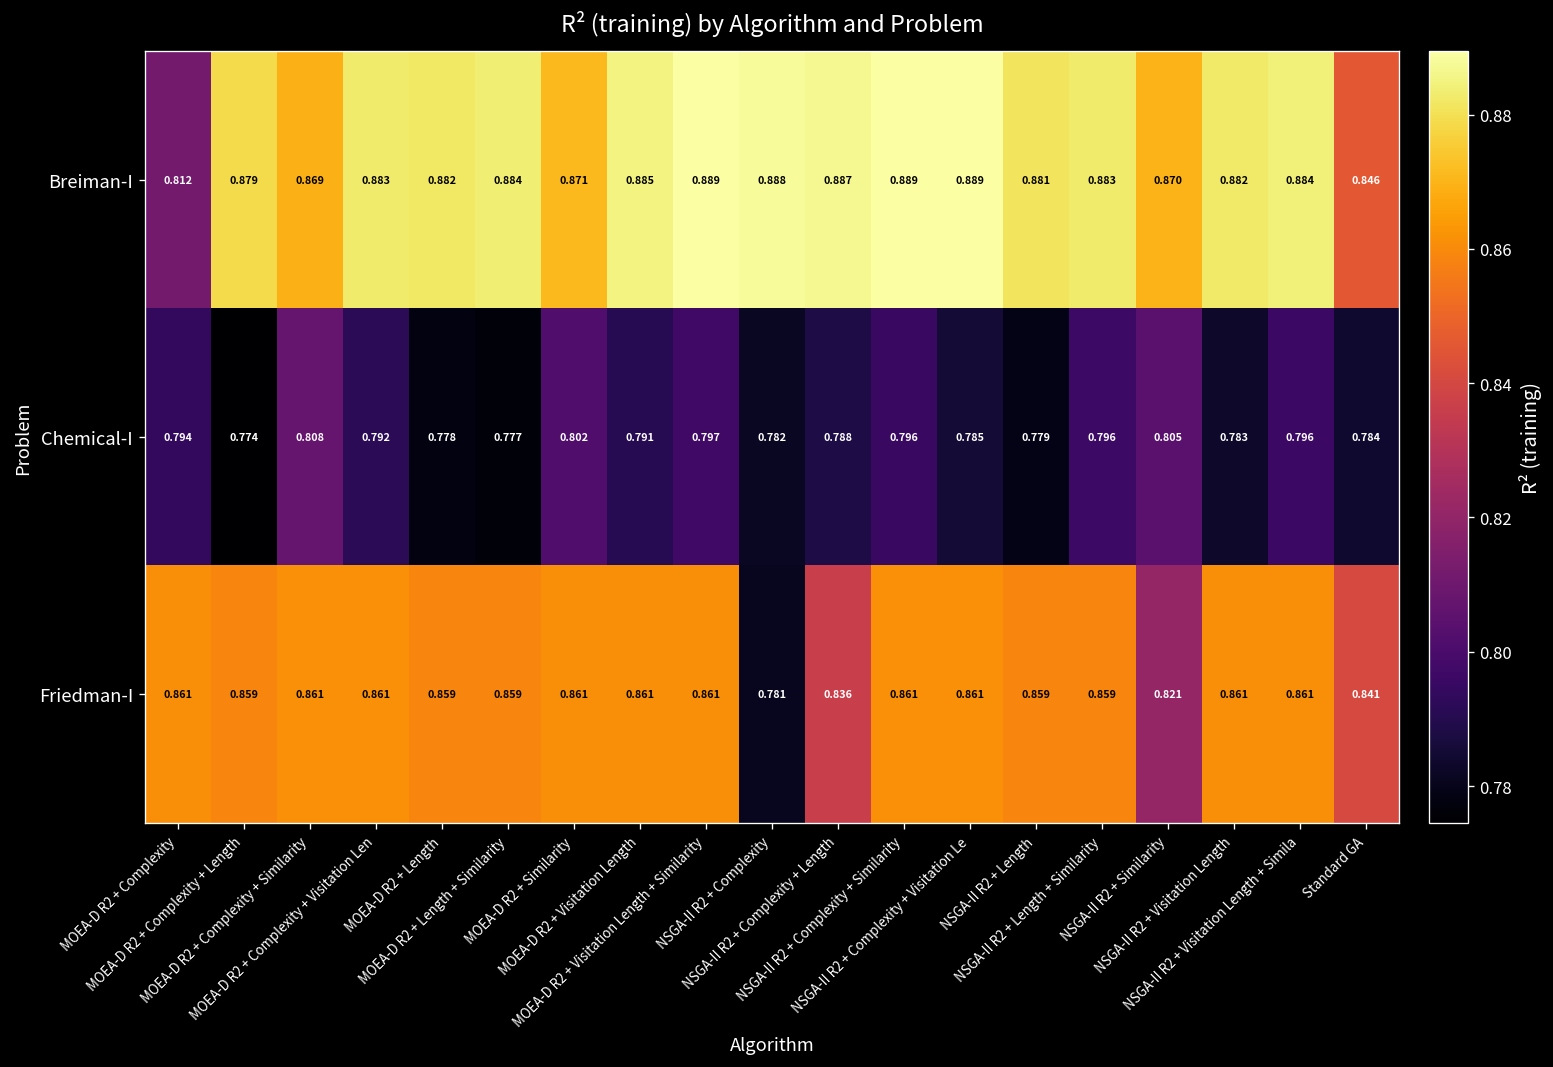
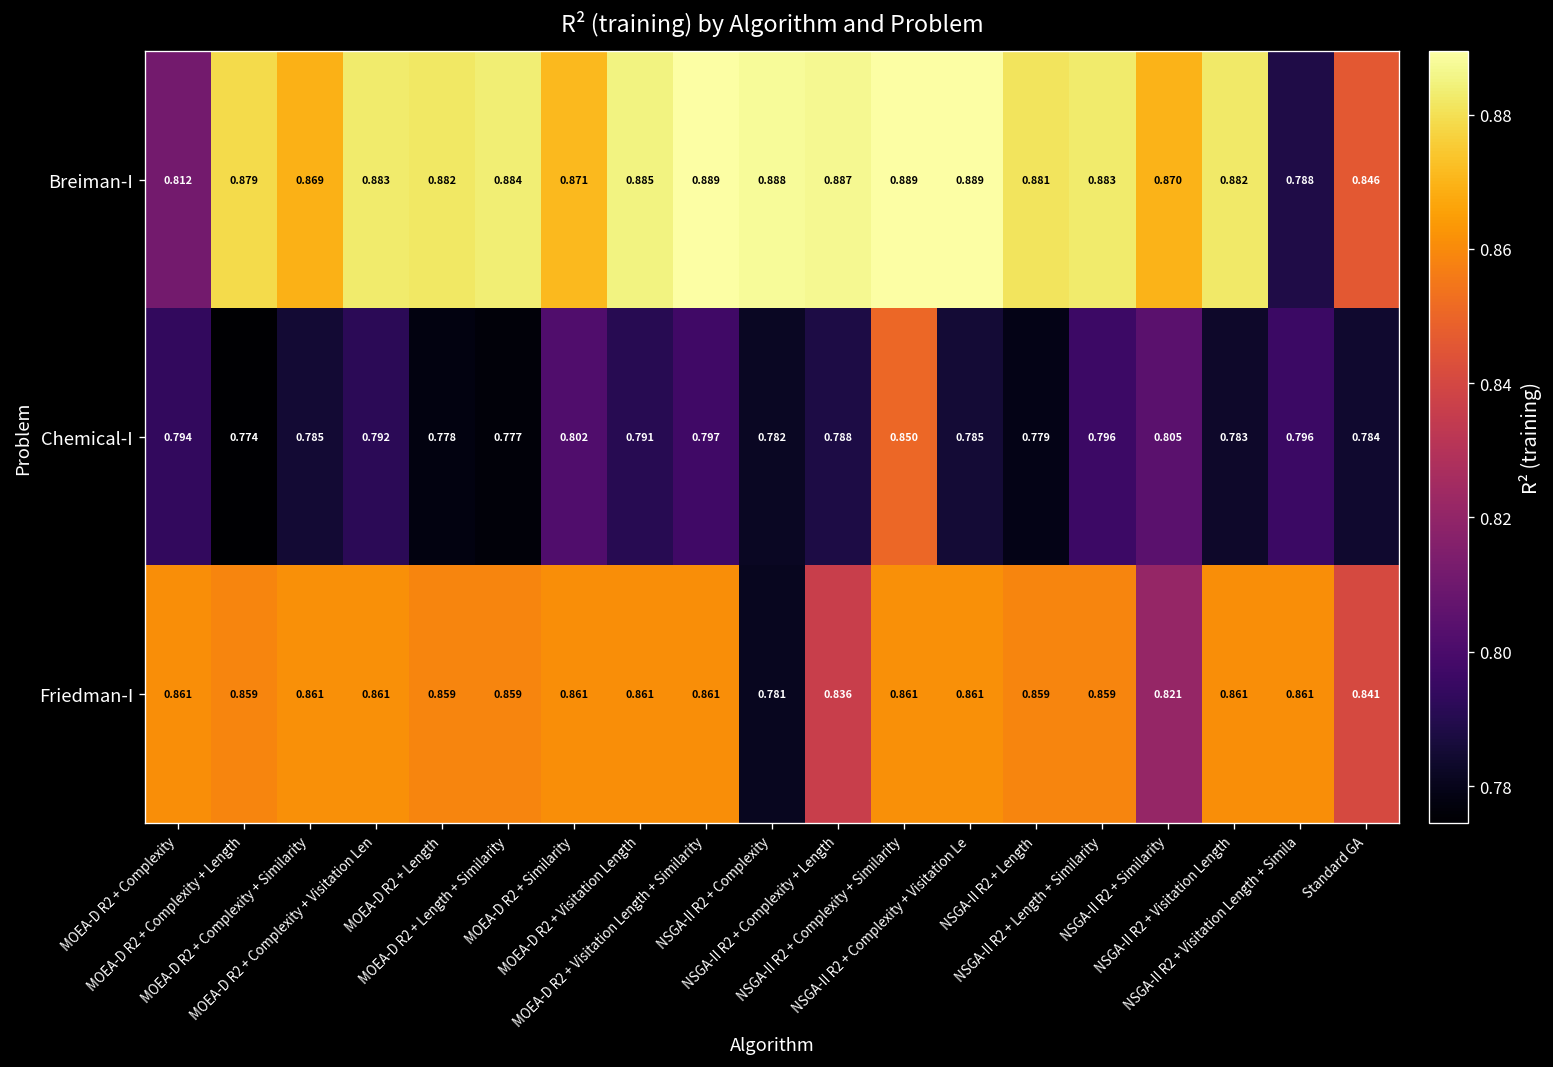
Breiman-I, NSGA-II R2 + Visitation Length + Simila: 0.884 -> 0.788
Chemical-I, MOEA-D R2 + Complexity + Similarity: 0.808 -> 0.785
Chemical-I, NSGA-II R2 + Complexity + Similarity: 0.796 -> 0.850
